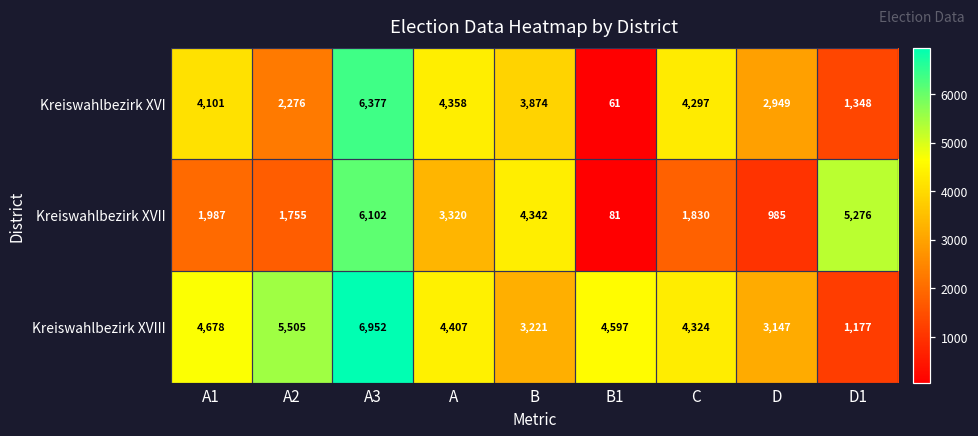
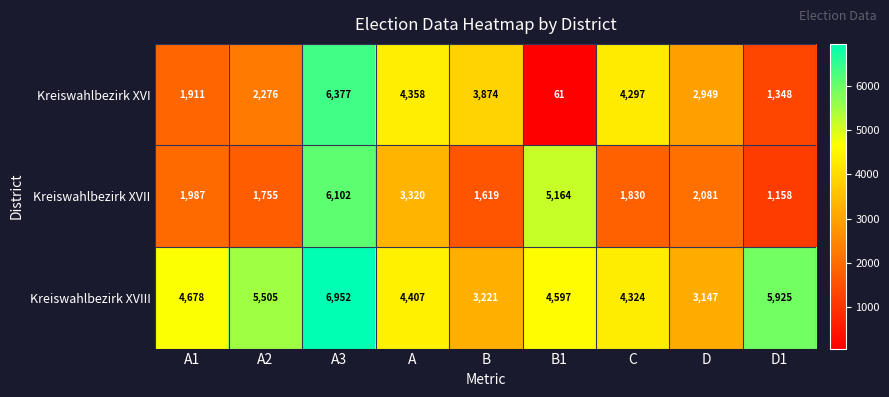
Kreiswahlbezirk XVI, A1: 4,101 -> 1,911
Kreiswahlbezirk XVII, B: 4,342 -> 1,619
Kreiswahlbezirk XVII, B1: 81 -> 5,164
Kreiswahlbezirk XVII, D: 985 -> 2,081
Kreiswahlbezirk XVII, D1: 5,276 -> 1,158
Kreiswahlbezirk XVIII, D1: 1,177 -> 5,925
